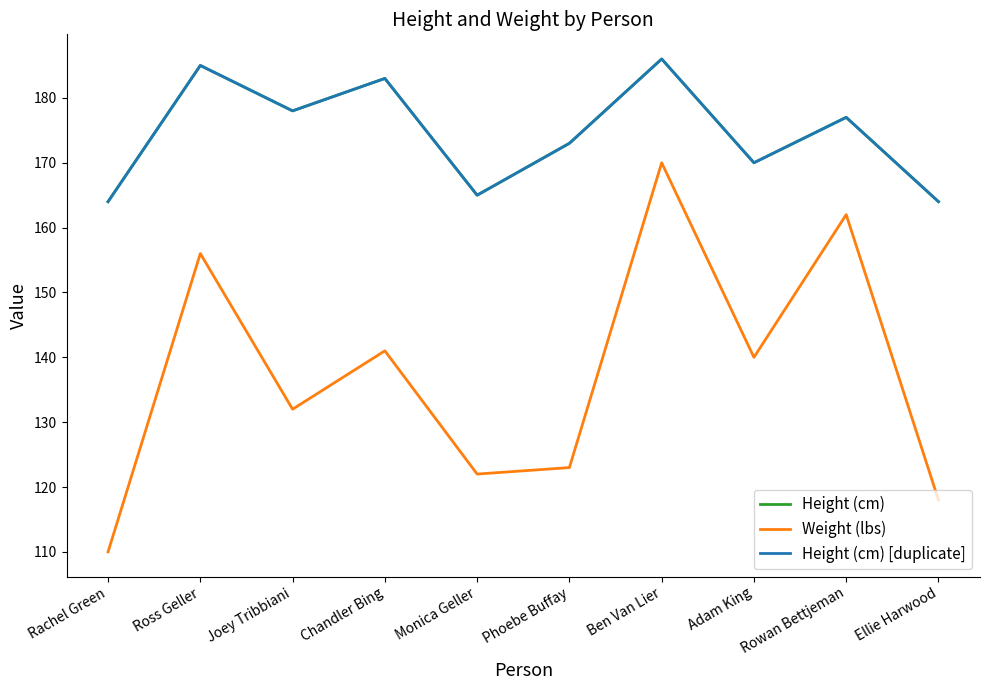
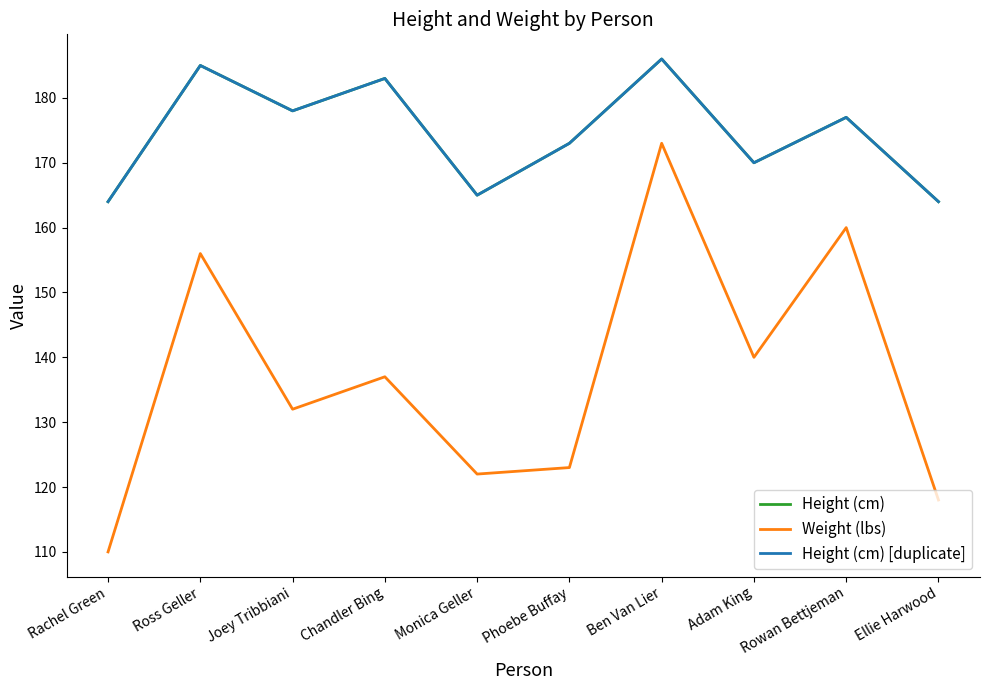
Weight (lbs), Chandler Bing: 141 -> 137
Weight (lbs), Ben Van Lier: 170 -> 173
Weight (lbs), Rowan Bettjeman: 162 -> 160
